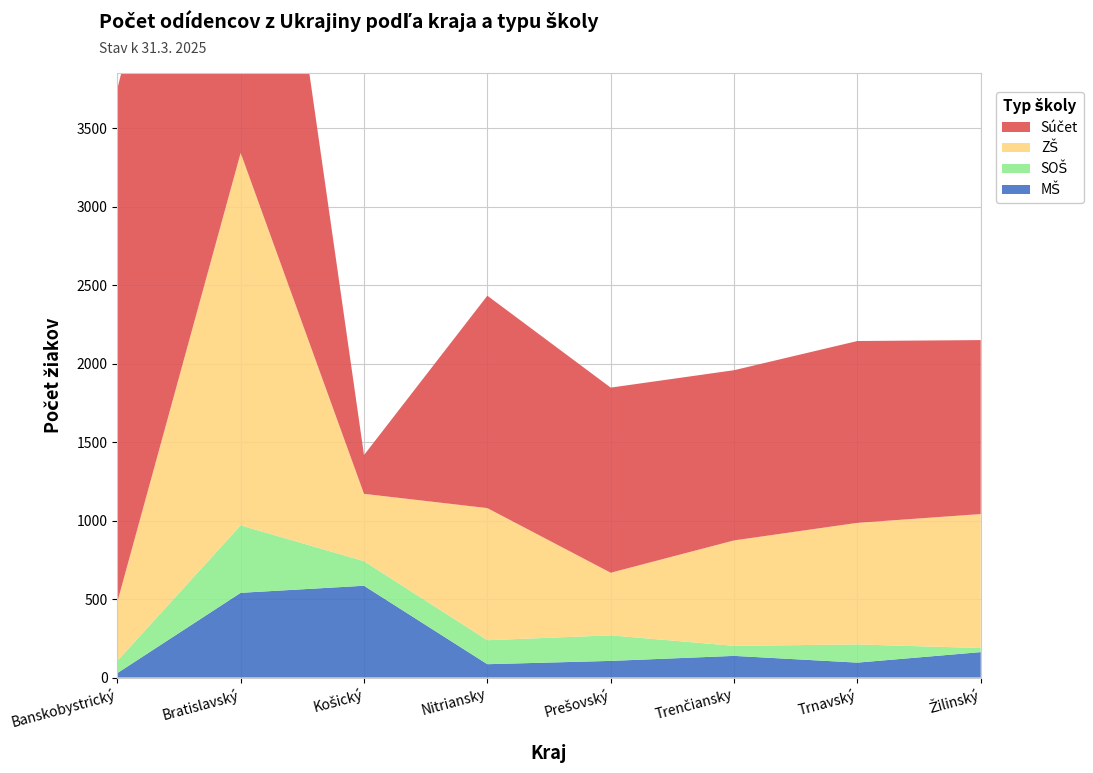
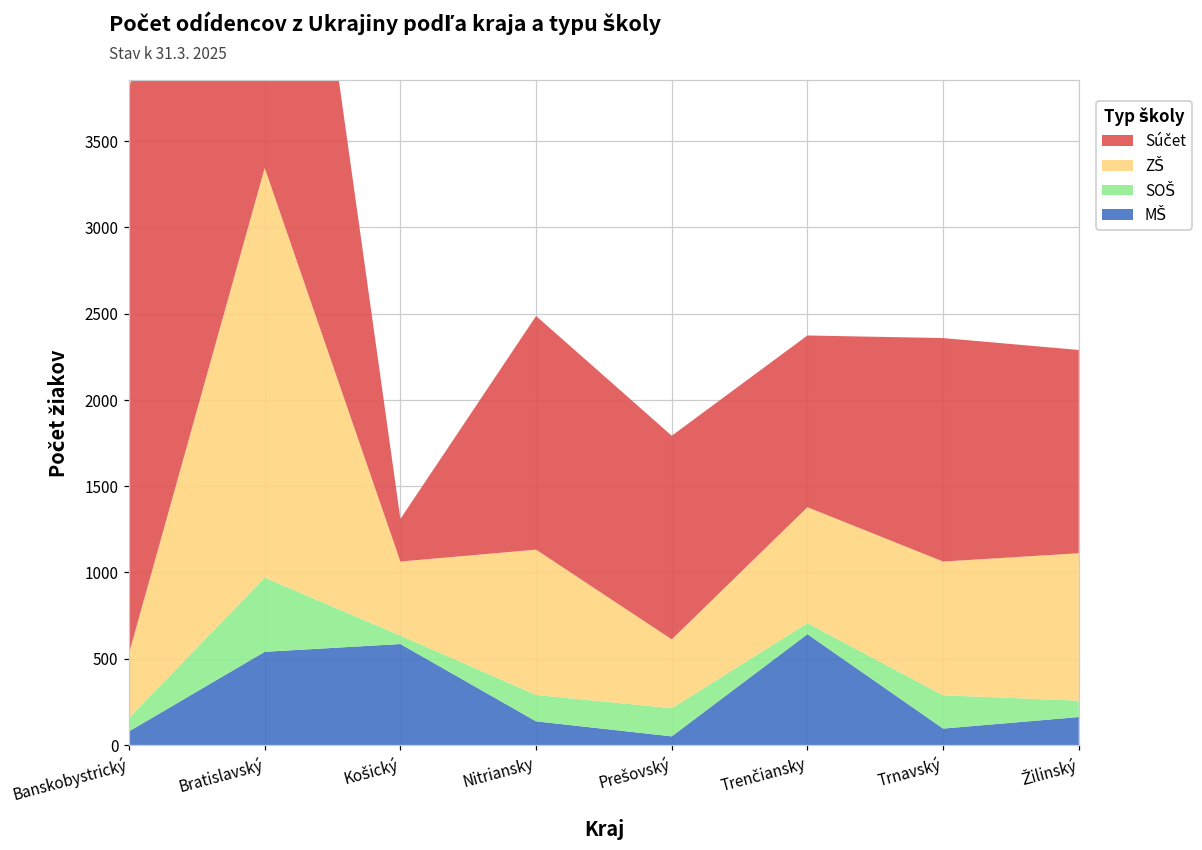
MŠ, Banskobystrický: 30 -> 80
SOŠ, Košický: 160 -> 50
MŠ, Nitriansky: 90 -> 140
MŠ, Prešovský: 110 -> 50
MŠ, Trenčiansky: 140 -> 640
Súčet, Trenčiansky: 1090 -> 1000
SOŠ, Trnavský: 120 -> 190
Súčet, Trnavský: 1160 -> 1300
SOŠ, Žilinský: 30 -> 100
Súčet, Žilinský: 1110 -> 1180
